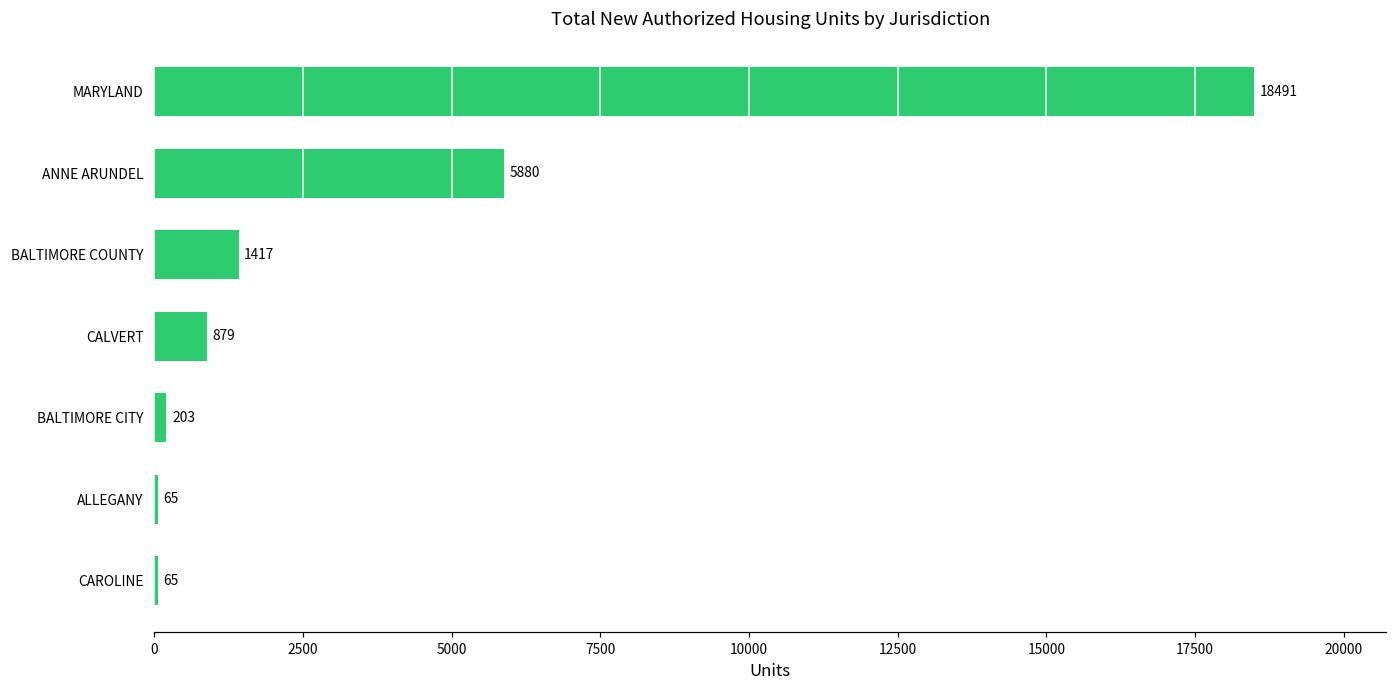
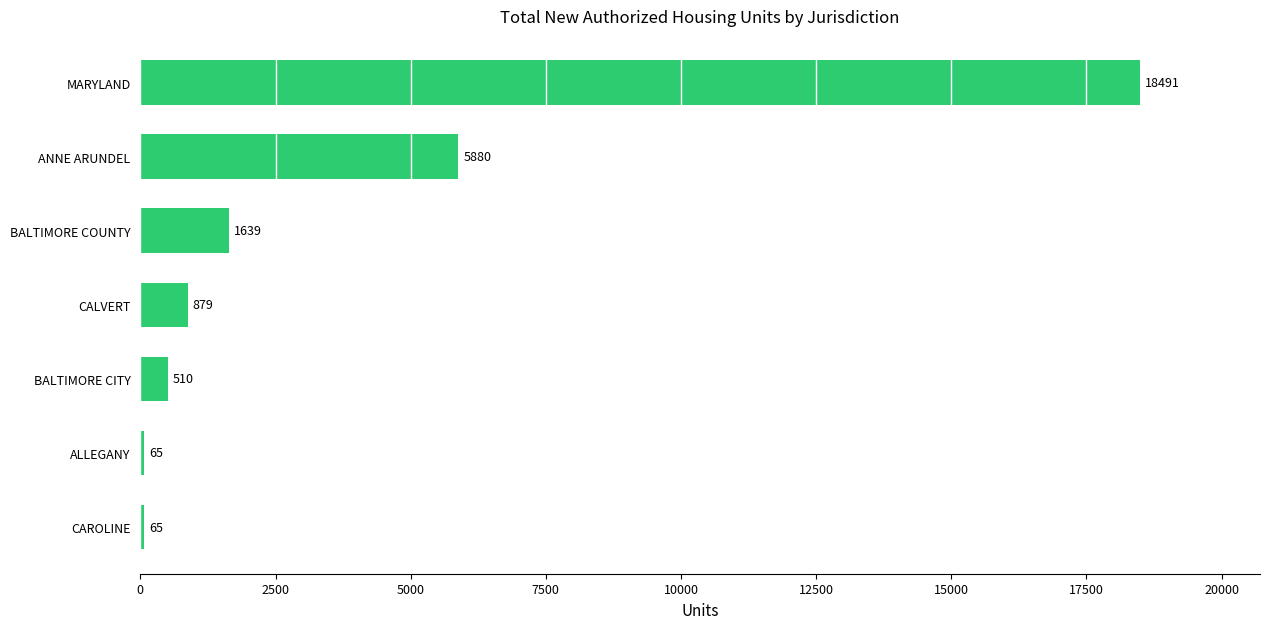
BALTIMORE COUNTY: 1417 -> 1639
BALTIMORE CITY: 203 -> 510
